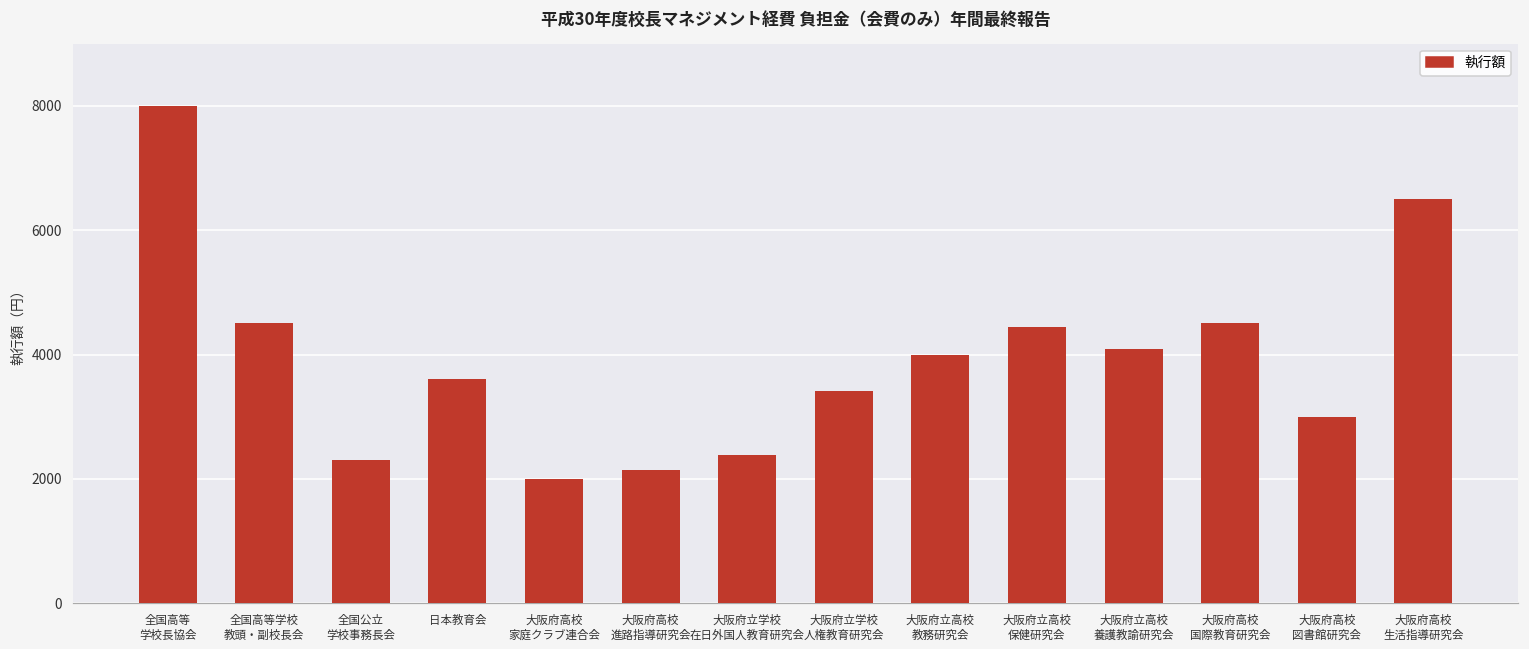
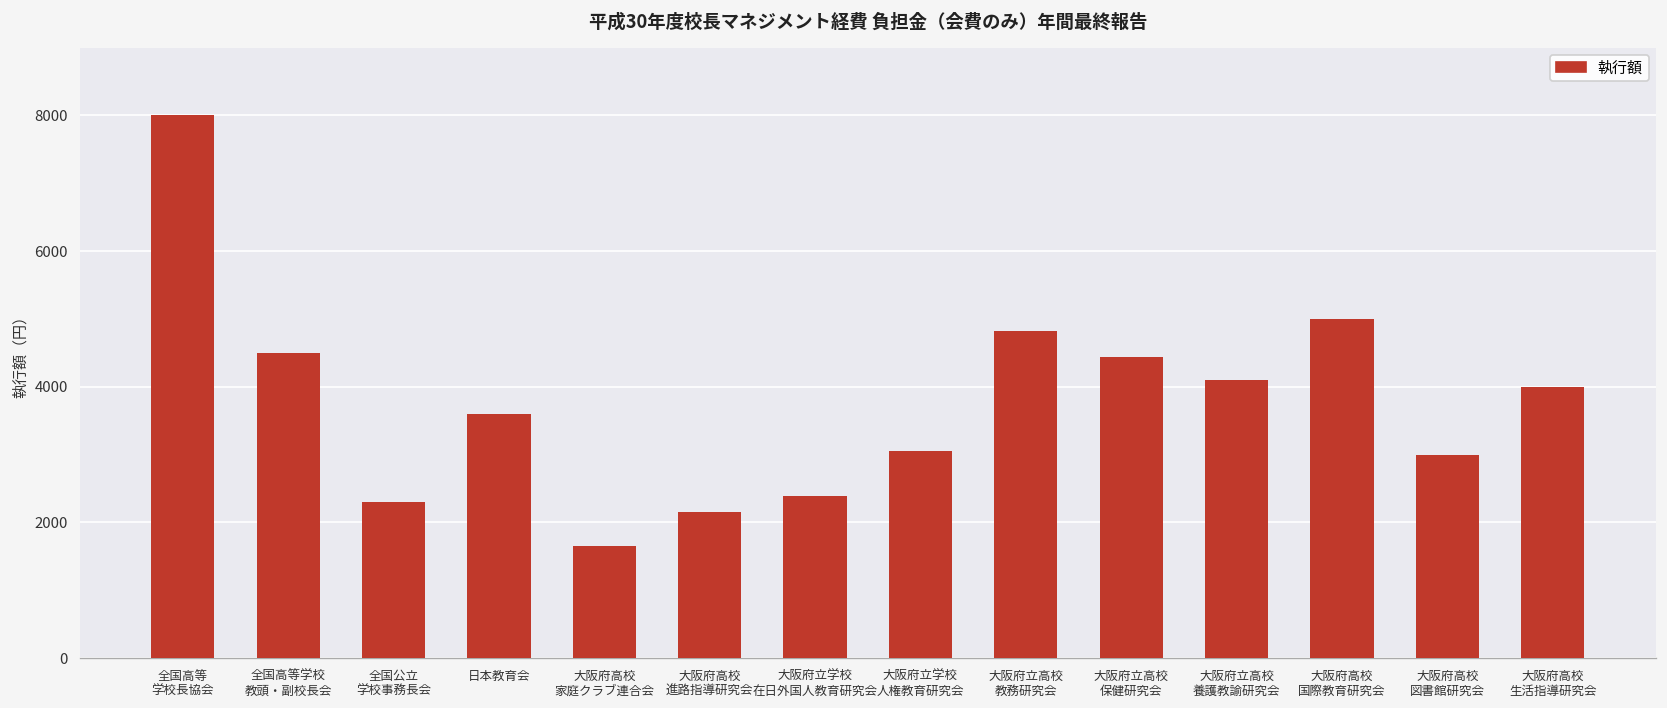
大阪府高校 家庭クラブ連合会: 2000 -> 1600
大阪府立学校 人権教育研究会: 3400 -> 3100
大阪府立高校 教務研究会: 4000 -> 4800
大阪府高校 国際教育研究会: 4500 -> 5000
大阪府高校 生活指導研究会: 6500 -> 4000
